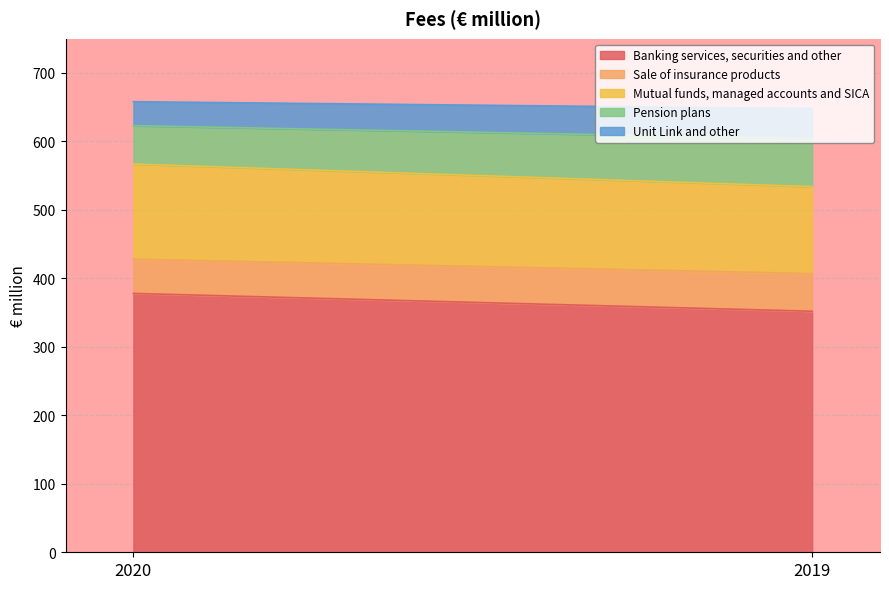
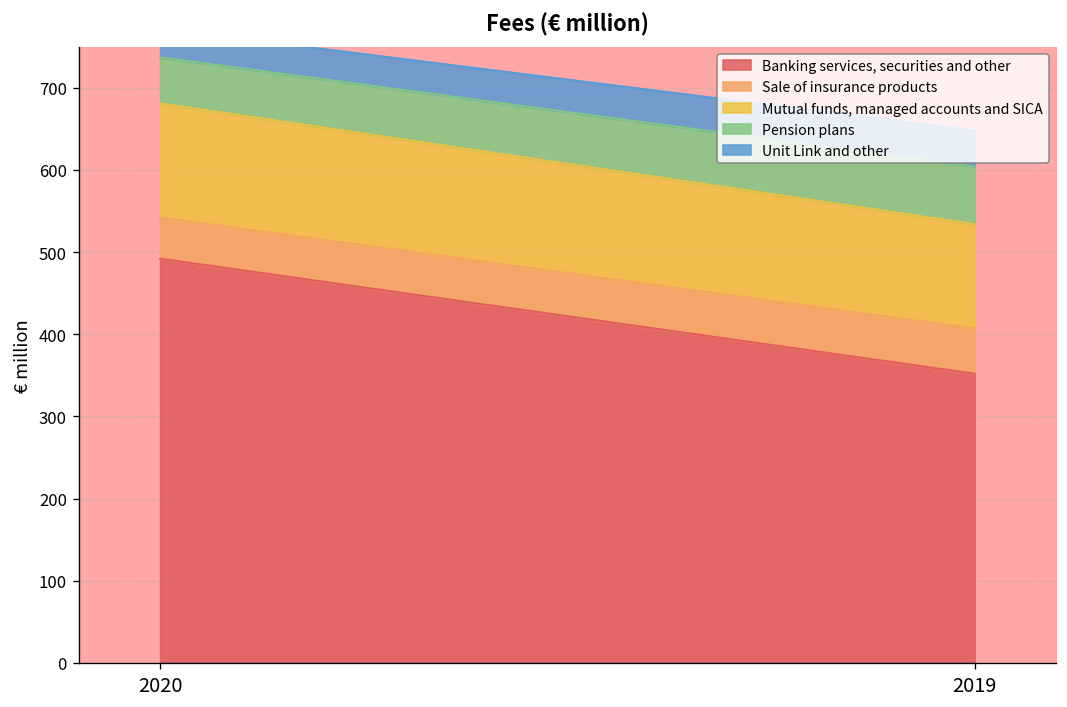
Banking services, securities and other, 2020: 380 -> 490
